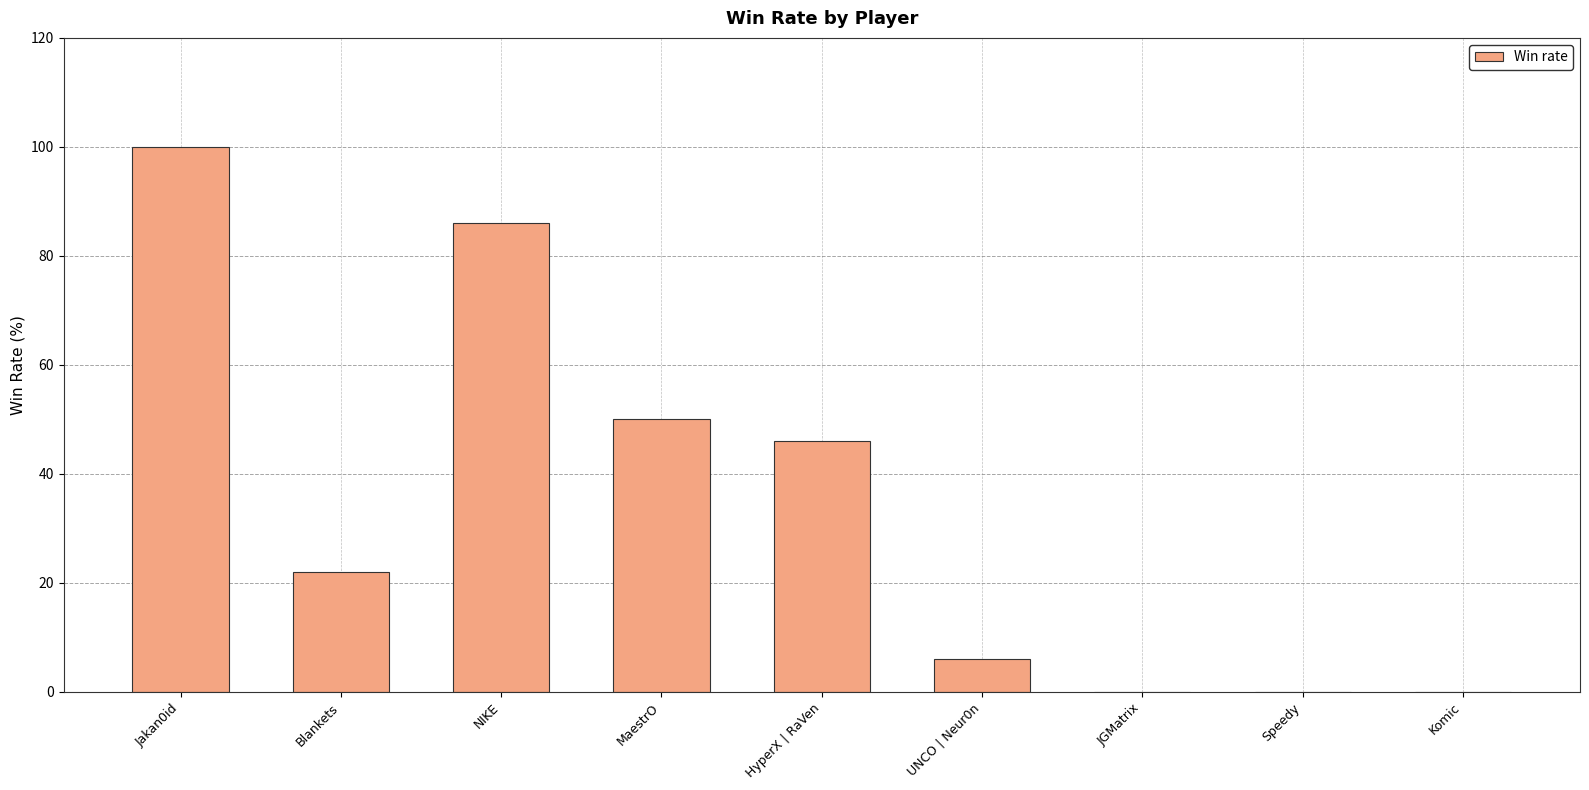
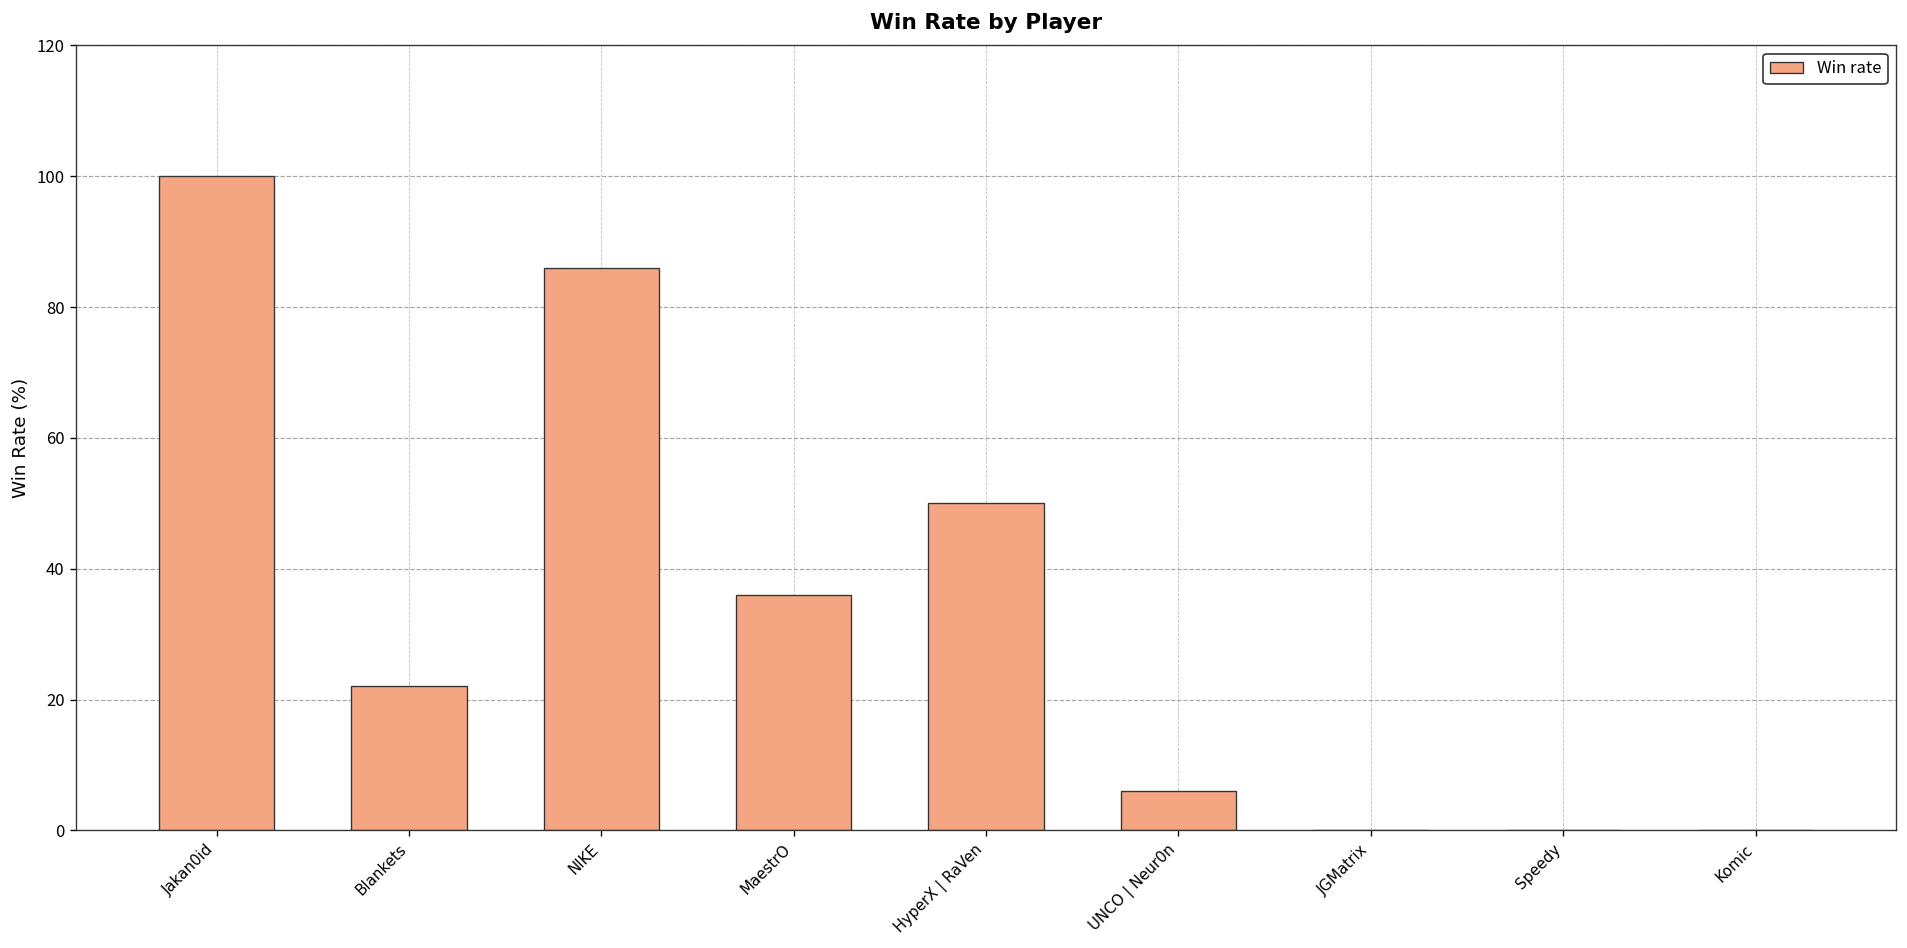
MaestrO: 50 -> 36
HyperX | RaVen: 46 -> 50
